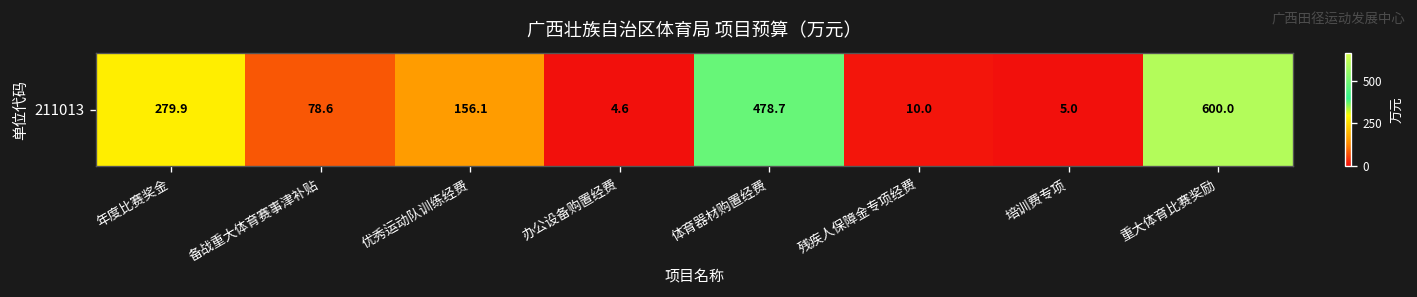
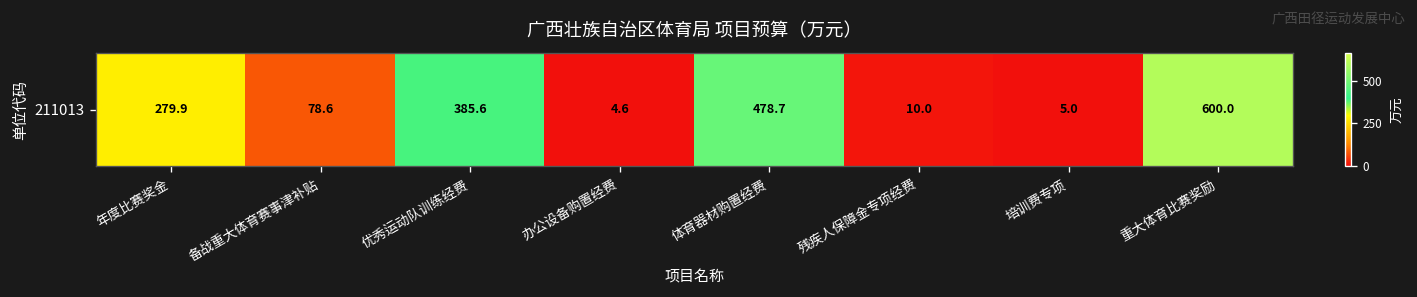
211013, 优秀运动队训练经费: 156.1 -> 385.6
